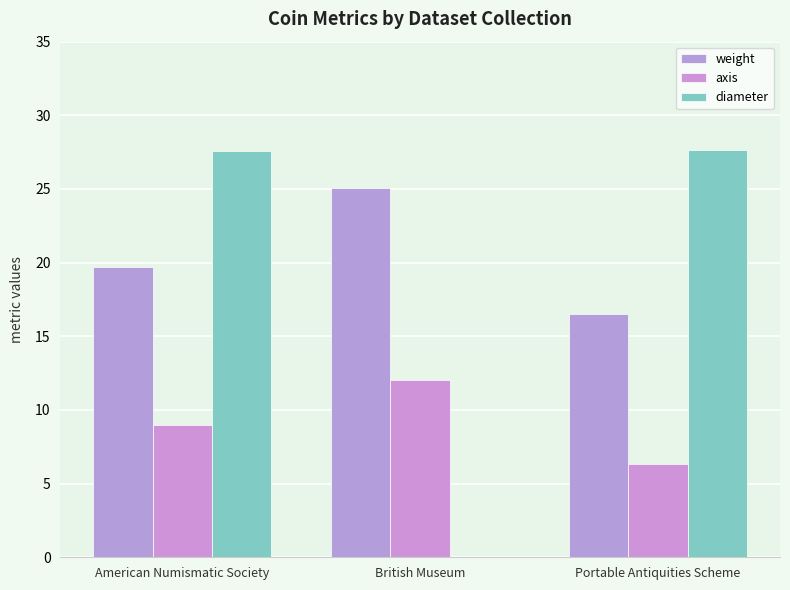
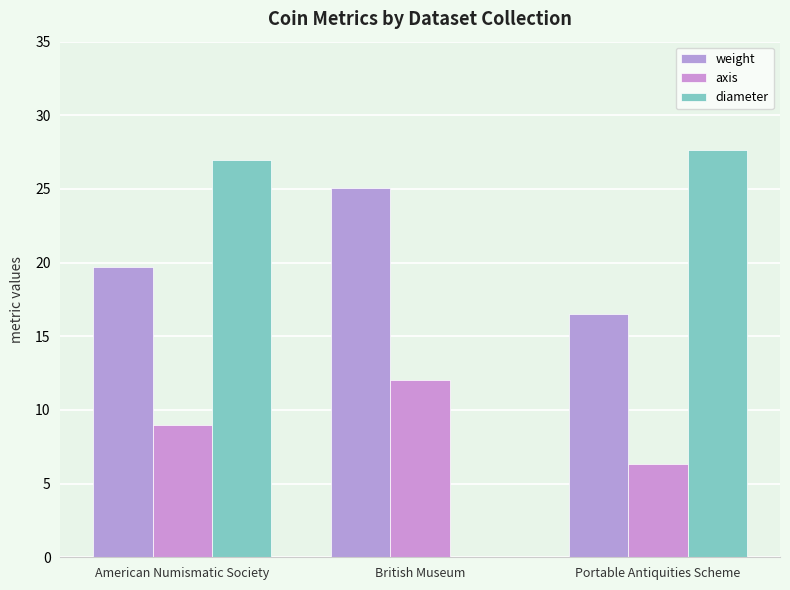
diameter, American Numismatic Society: 27.6 -> 27.0
